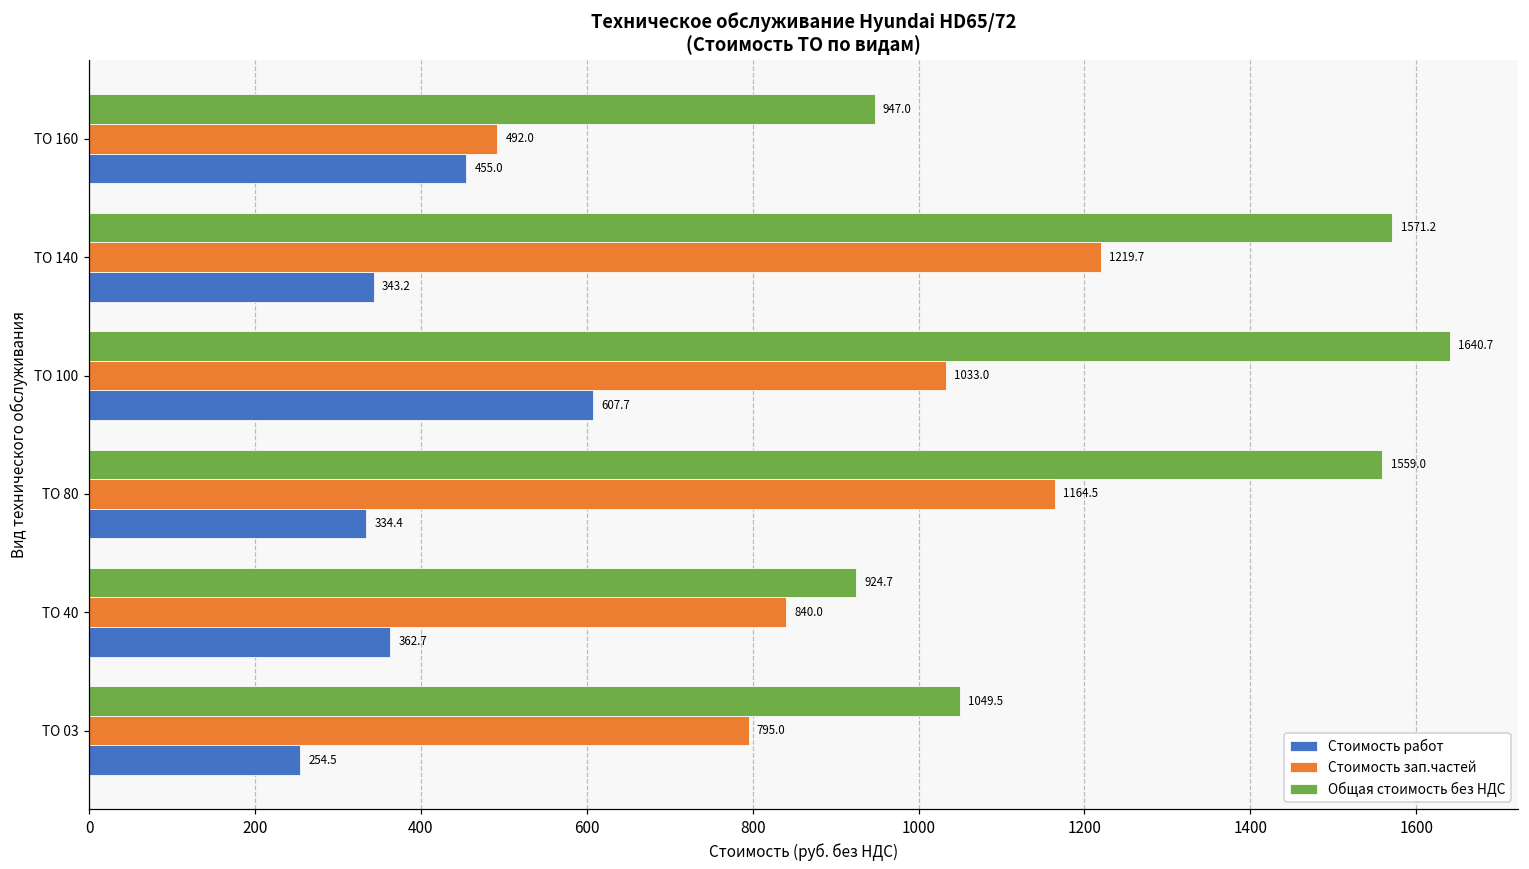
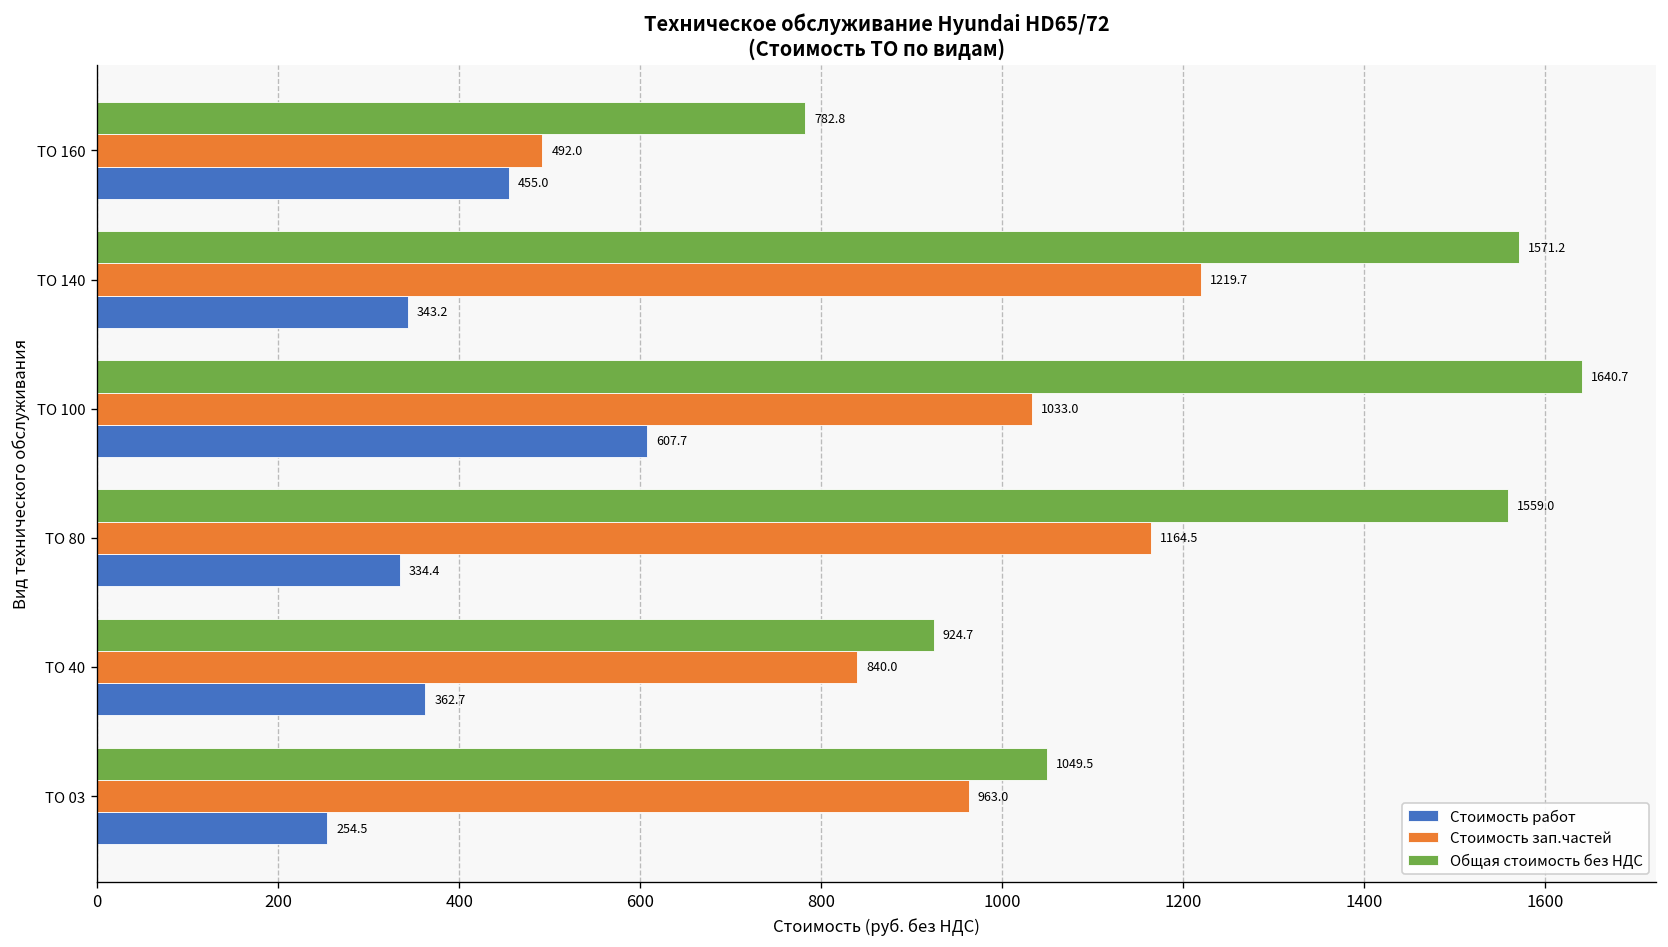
Общая стоимость без НДС, ТО 160: 947.0 -> 782.8
Стоимость зап.частей, ТО 03: 795.0 -> 963.0
